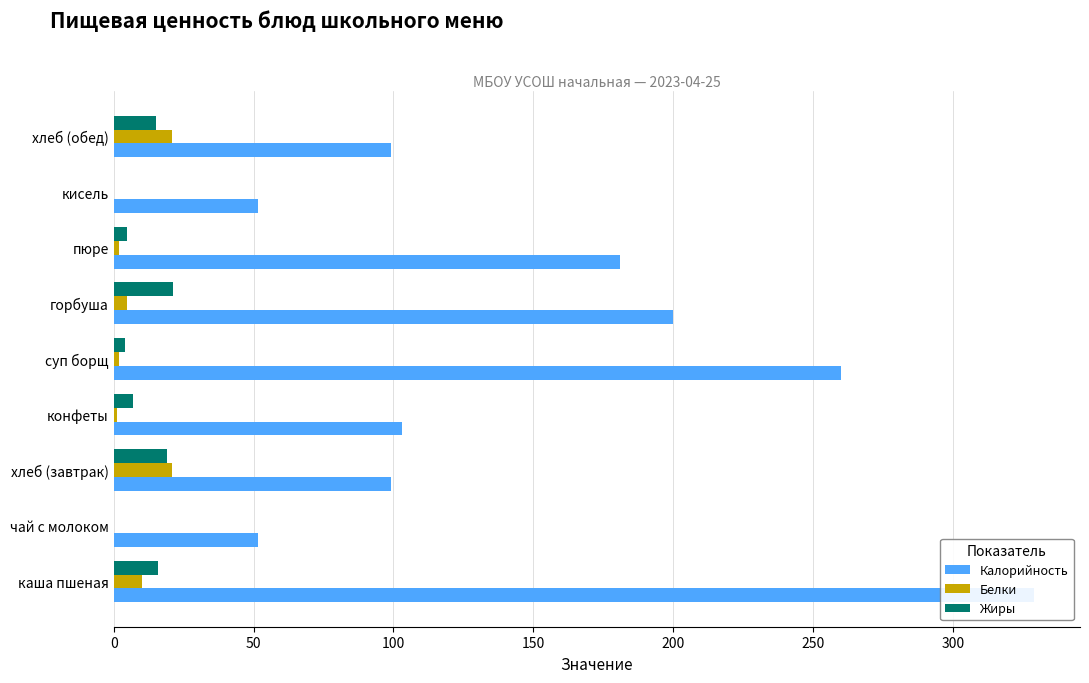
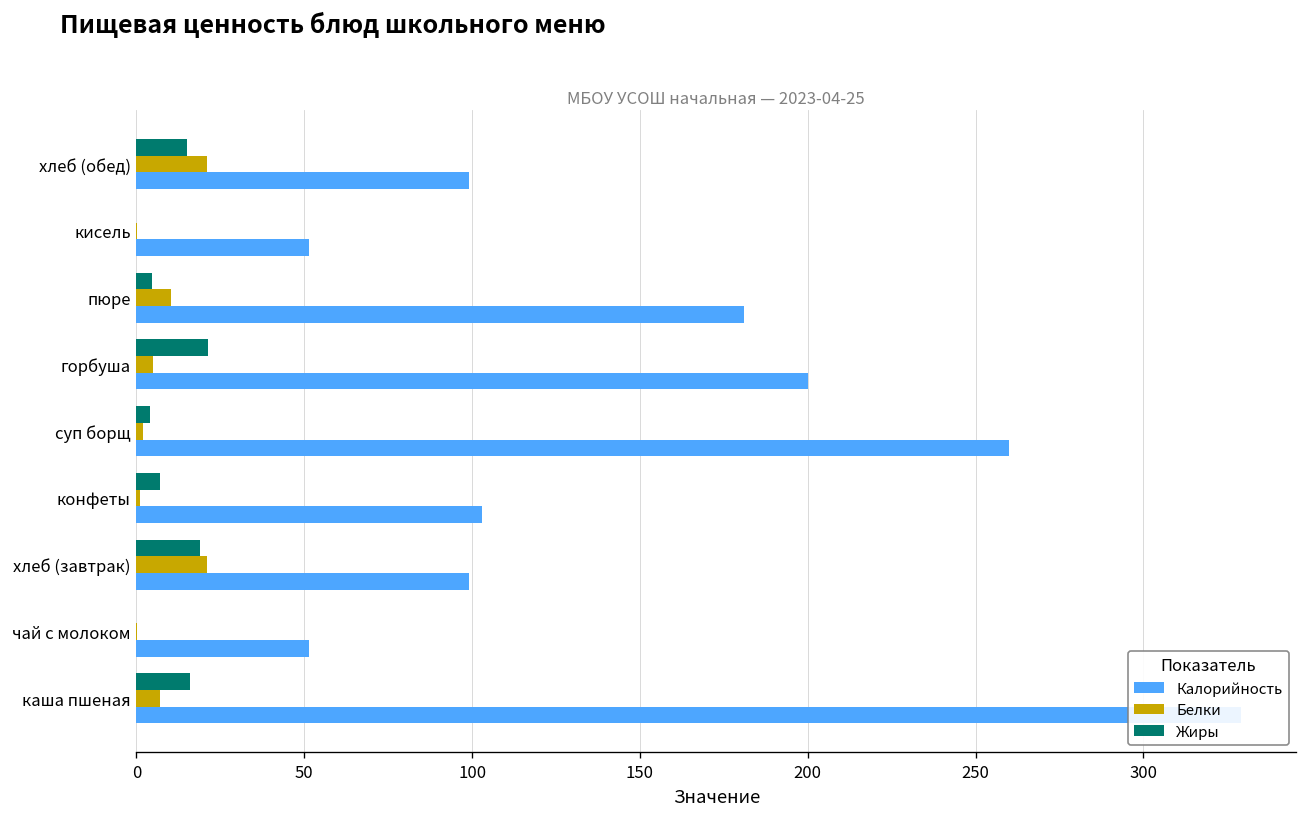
Белки, пюре: 2 -> 10
Белки, каша пшеная: 10 -> 7
